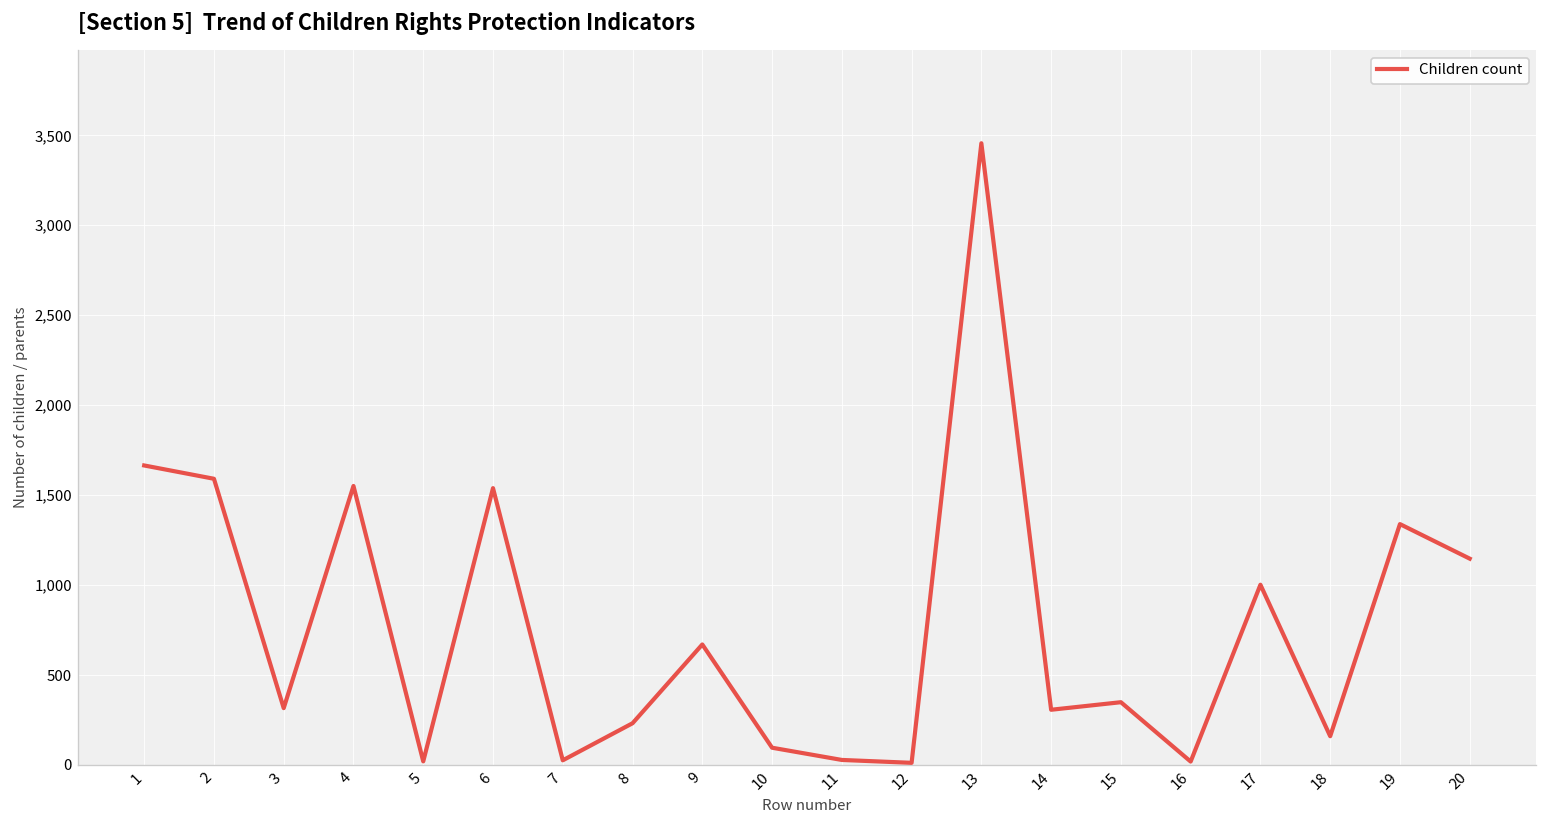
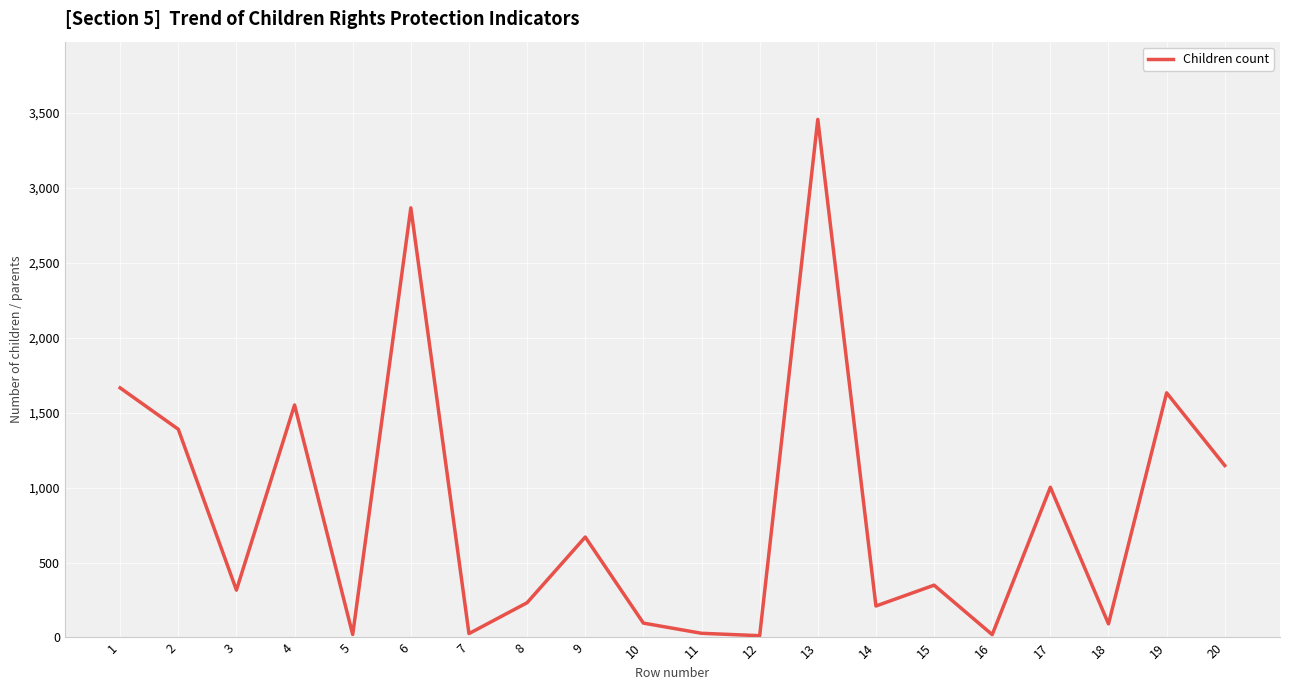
2: 1,590 -> 1,390
6: 1,540 -> 2,870
14: 310 -> 210
18: 160 -> 90
19: 1,340 -> 1,630
